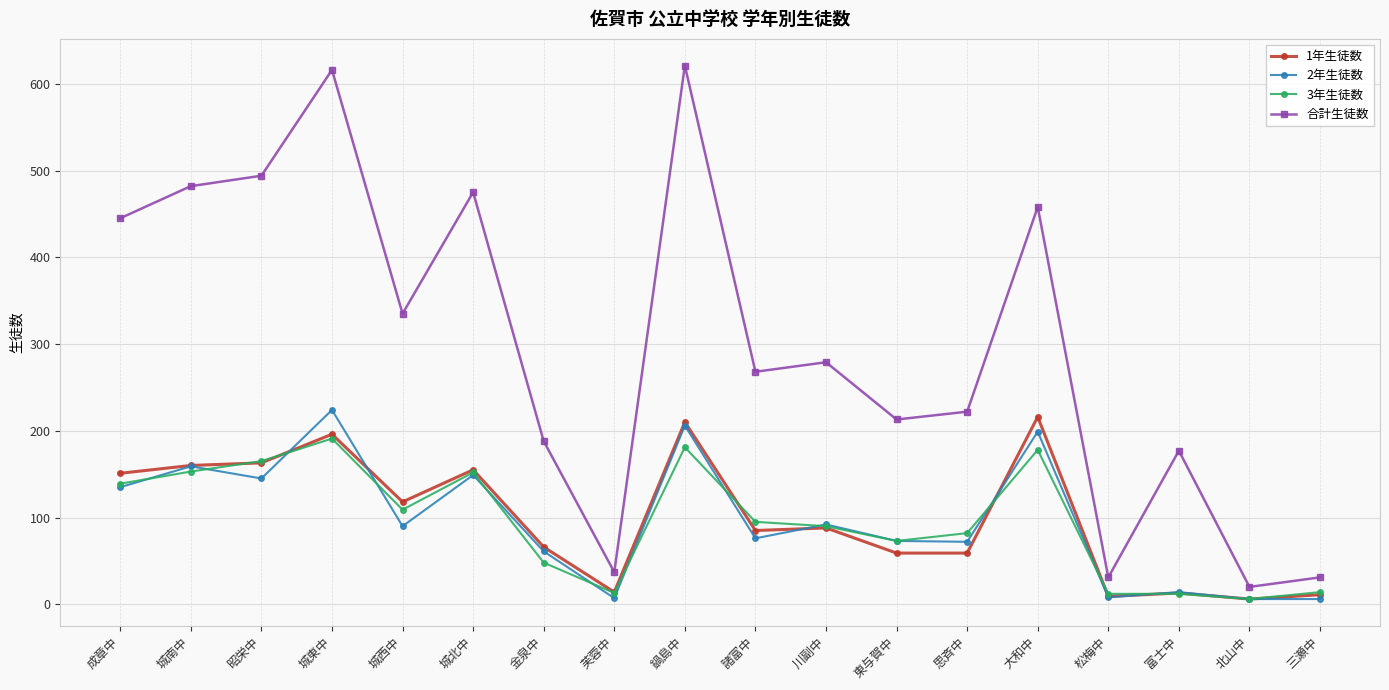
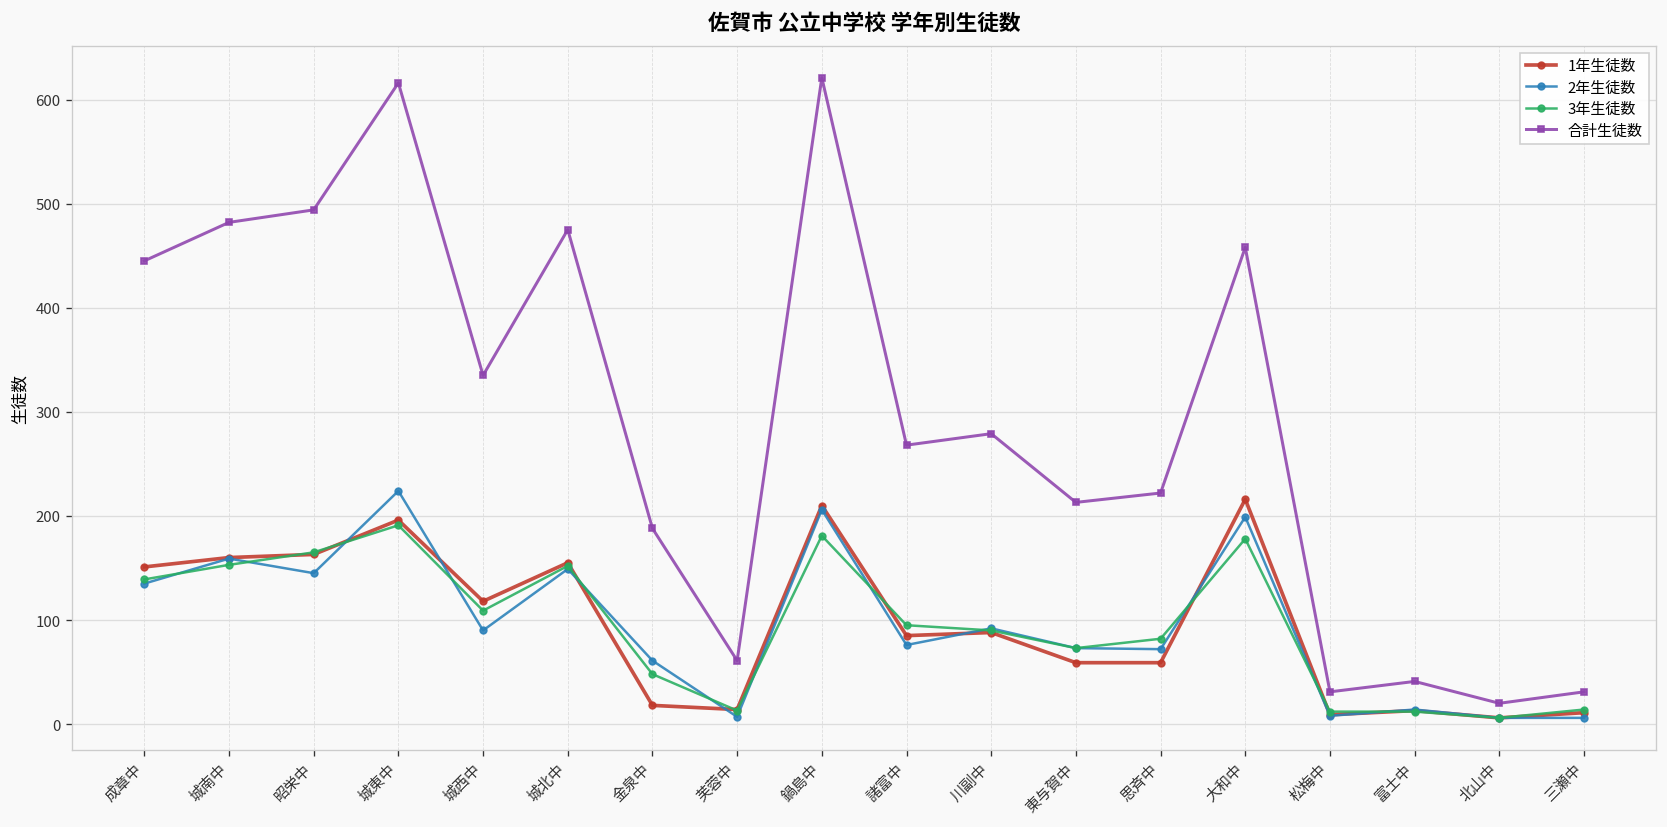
1年生徒数, 金泉中: 70 -> 20
合計生徒数, 芙蓉中: 40 -> 60
合計生徒数, 富士中: 180 -> 40
